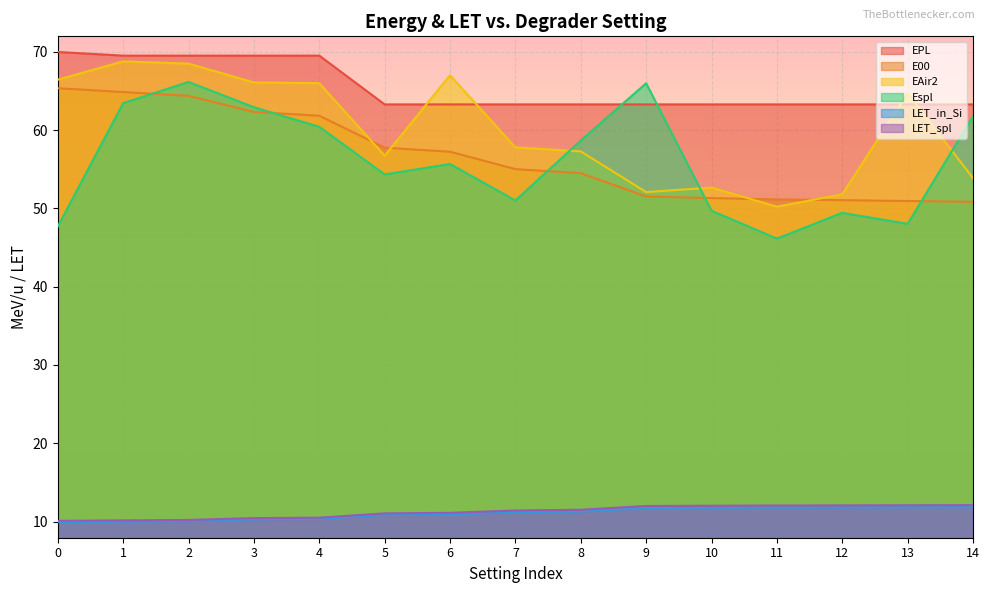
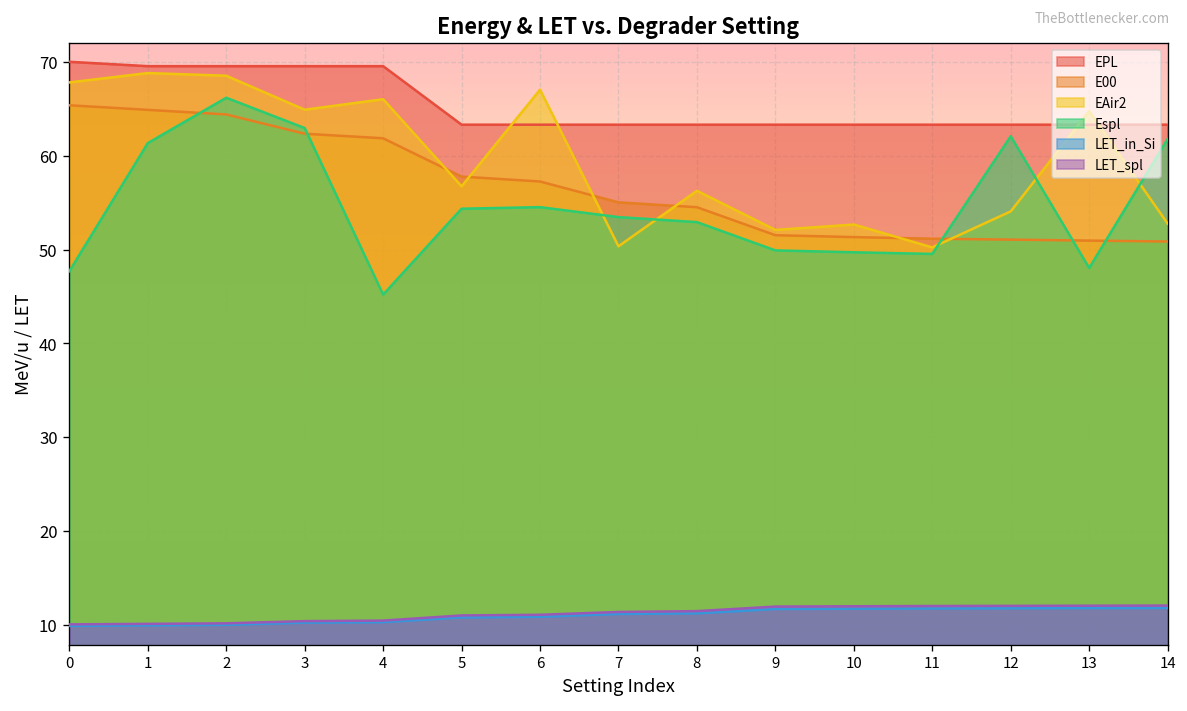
EAir2, 0: 66 -> 68
Espl, 1: 63 -> 61
EAir2, 3: 66 -> 65
Espl, 4: 60 -> 45
Espl, 6: 56 -> 55
EAir2, 7: 58 -> 50
Espl, 7: 51 -> 53
EAir2, 8: 57 -> 56
Espl, 8: 59 -> 53
Espl, 9: 66 -> 50
Espl, 11: 46 -> 50
EAir2, 12: 52 -> 54
Espl, 12: 49 -> 62
EAir2, 14: 54 -> 53
